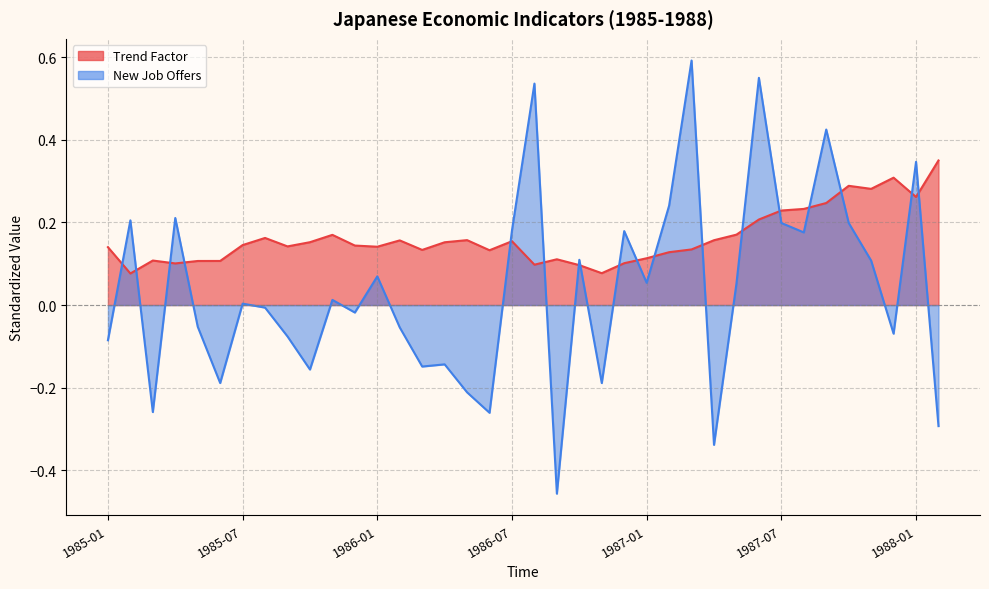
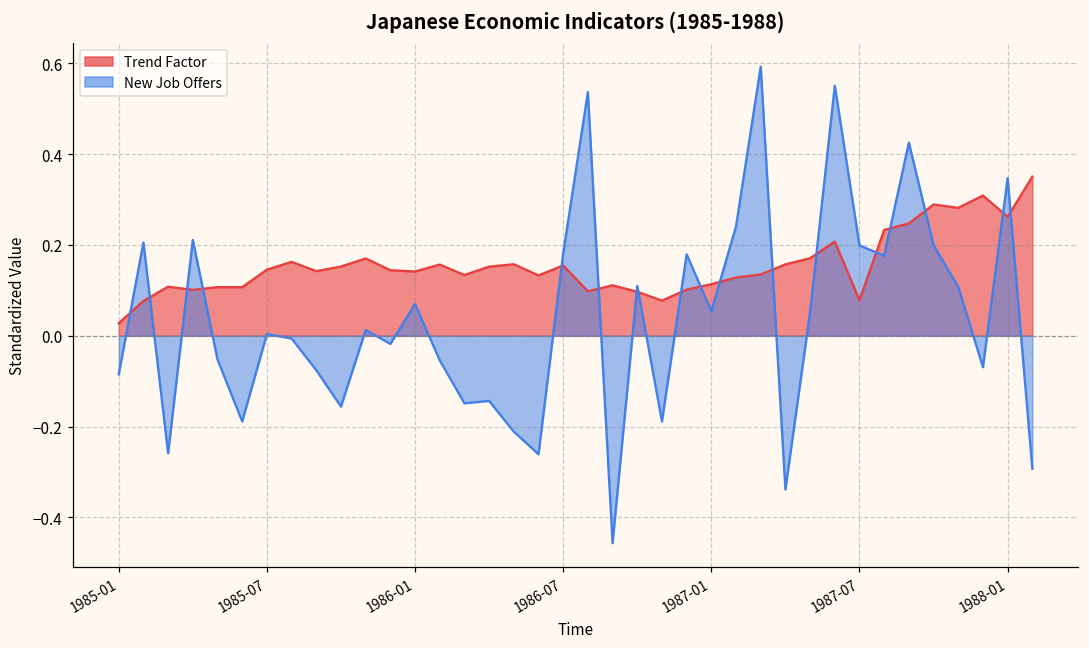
Trend Factor, 1985-01: 0.14 -> 0.03
Trend Factor, 1987-07: 0.23 -> 0.08
